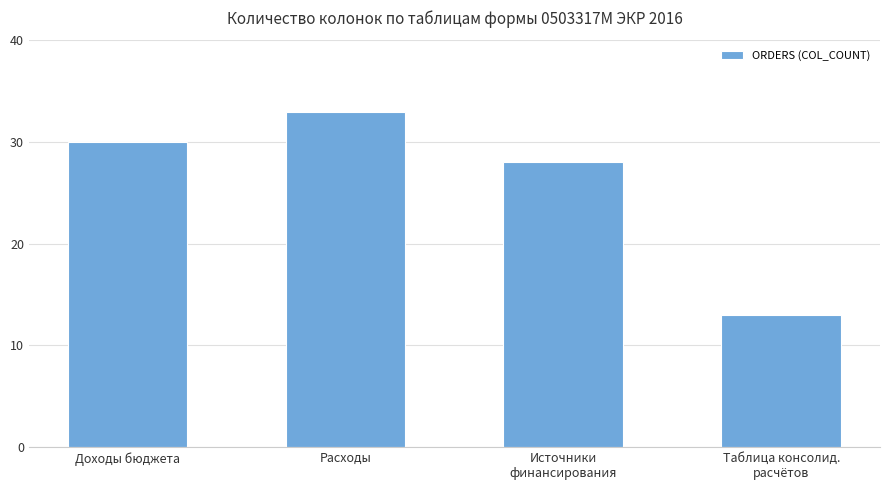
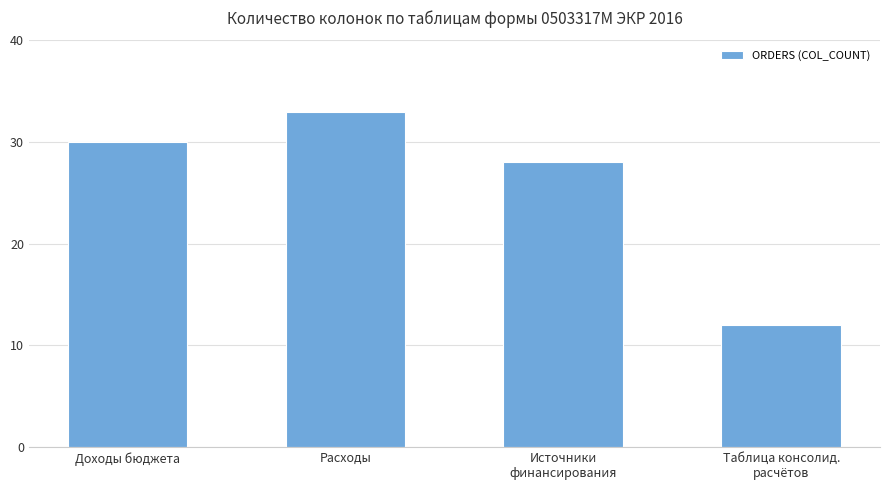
Таблица консолид. расчётов: 13 -> 12
